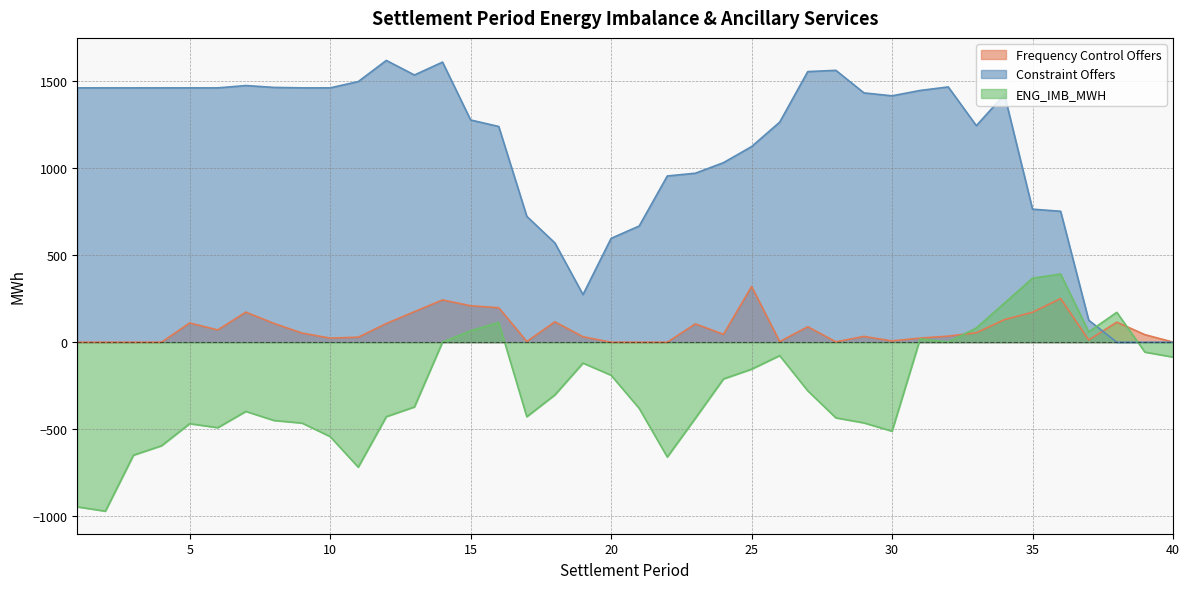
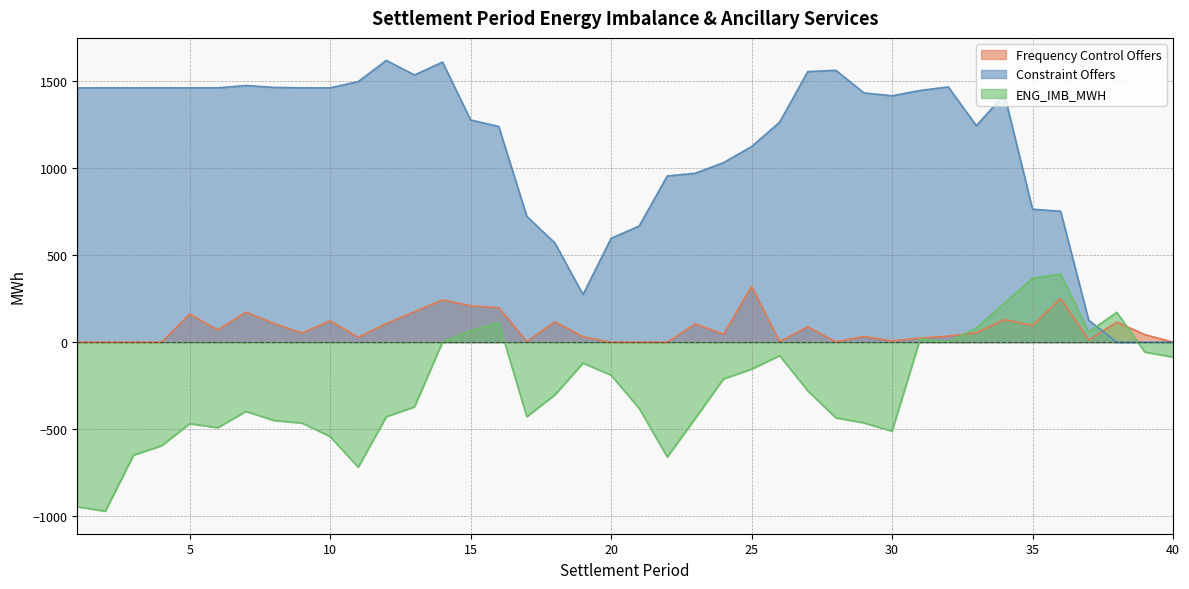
Frequency Control Offers, 5: 110 -> 160
Frequency Control Offers, 10: 20 -> 120
Frequency Control Offers, 35: 170 -> 100
